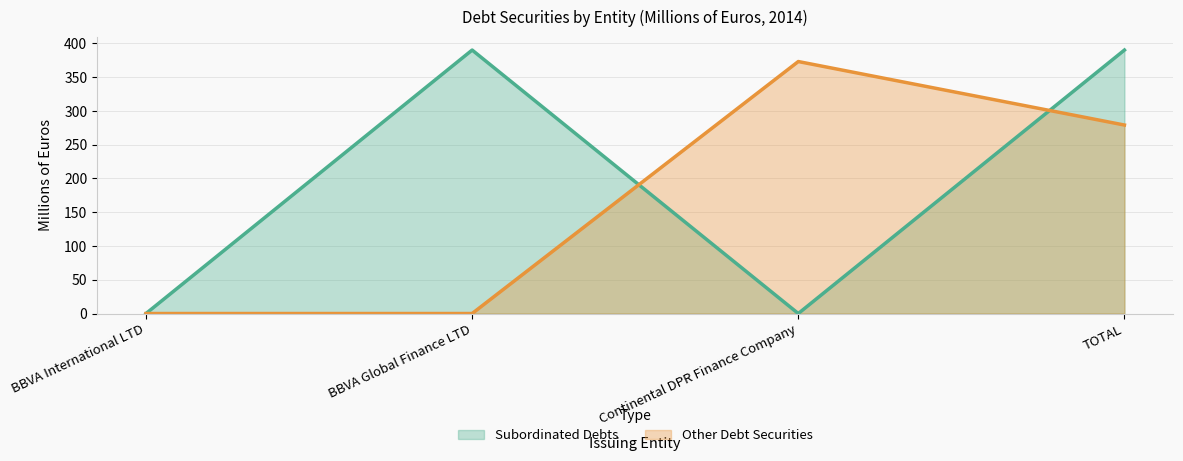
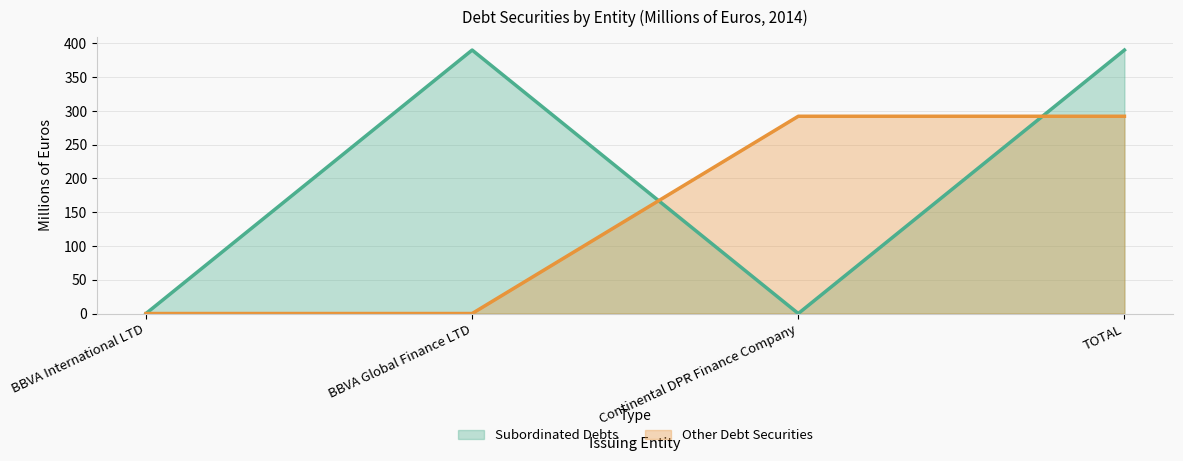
Other Debt Securities, Continental DPR Finance Company: 370 -> 290
Other Debt Securities, TOTAL: 280 -> 290
